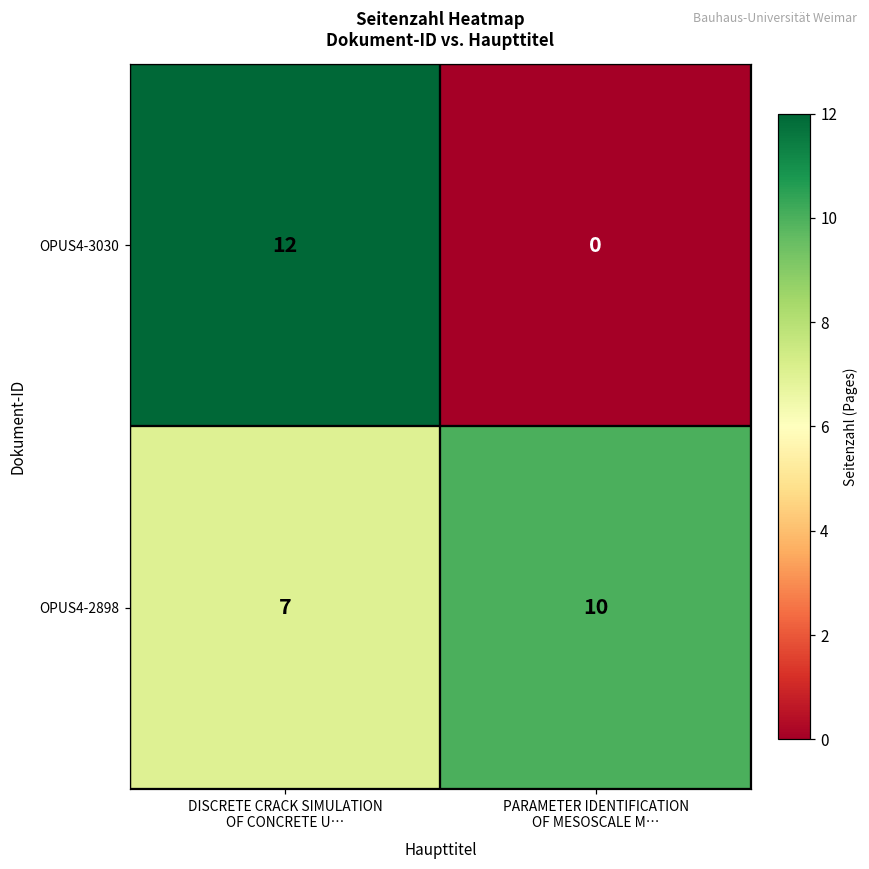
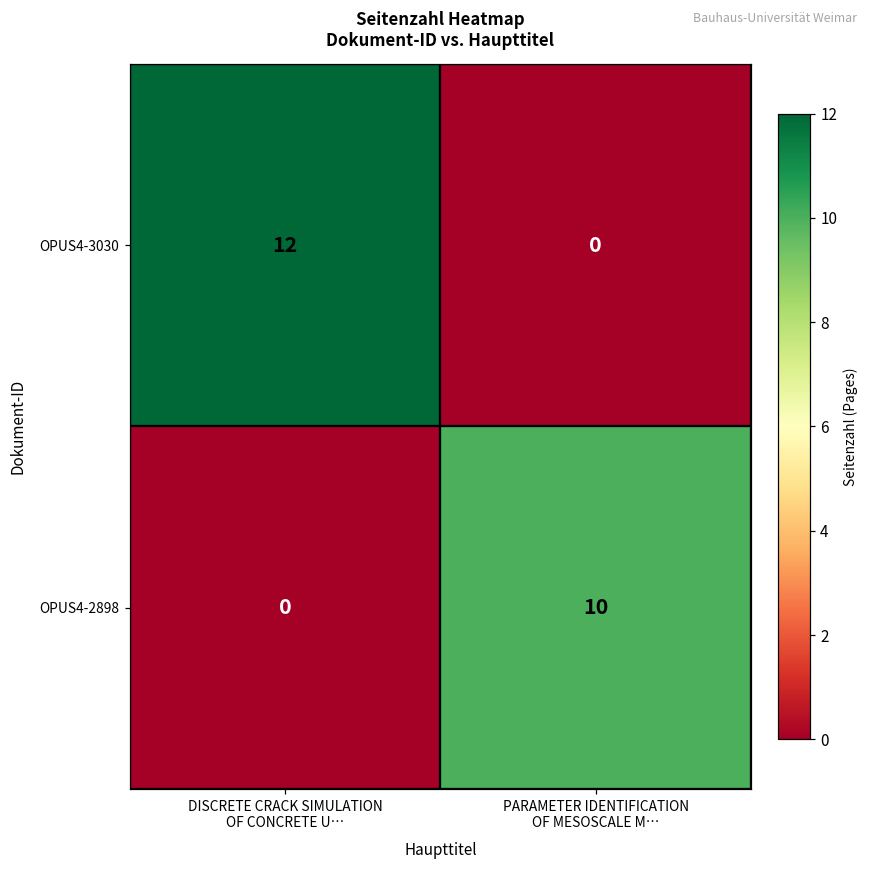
OPUS4-2898, DISCRETE CRACK SIMULATION OF CONCRETE U…: 7 -> 0
